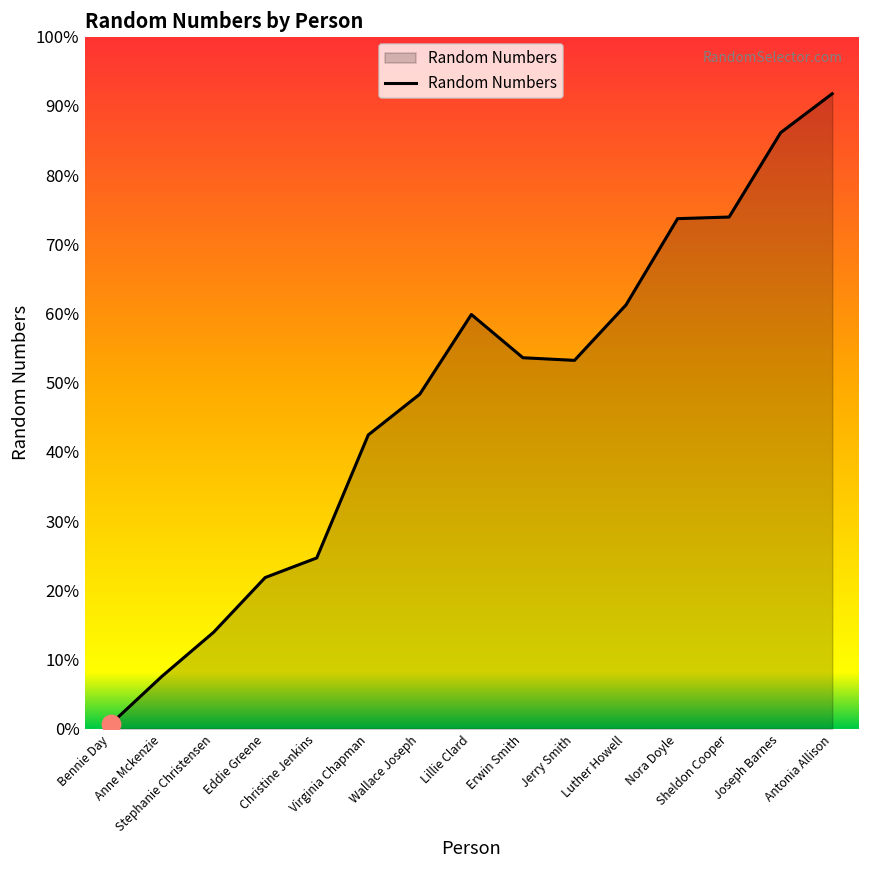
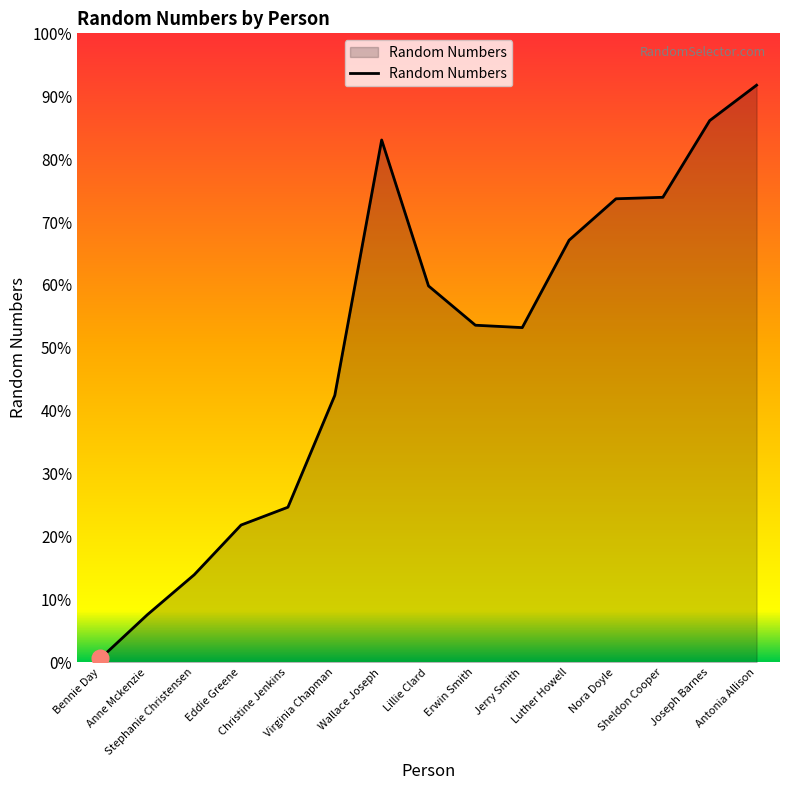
Random Numbers, Wallace Joseph: 48% -> 83%
Random Numbers, Luther Howell: 61% -> 67%
